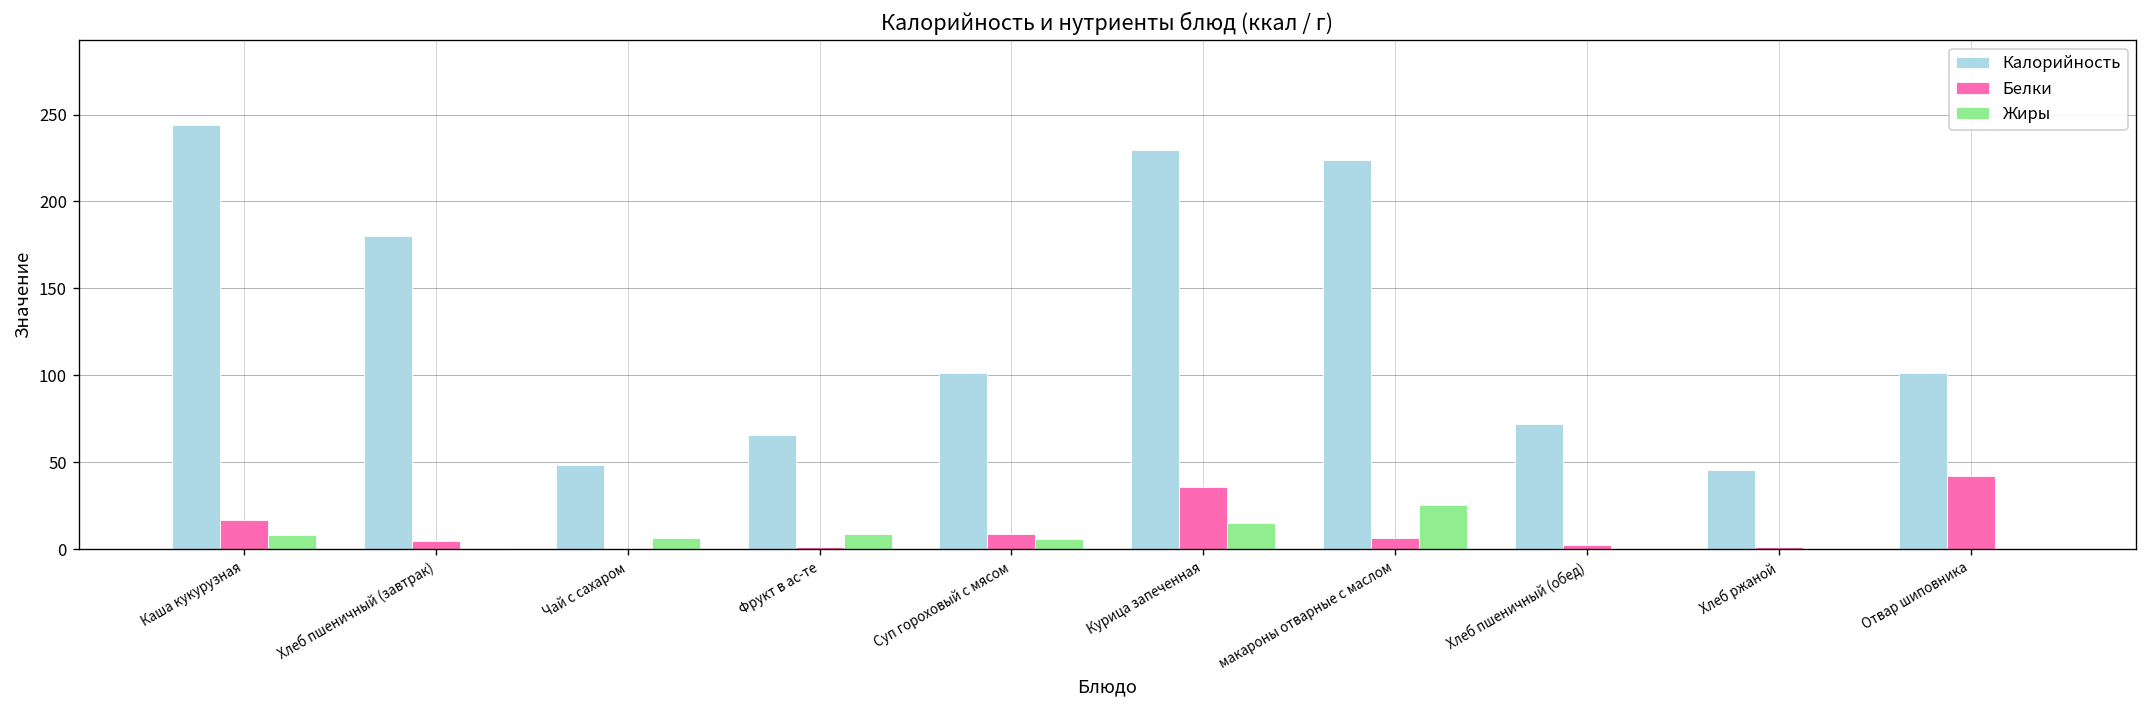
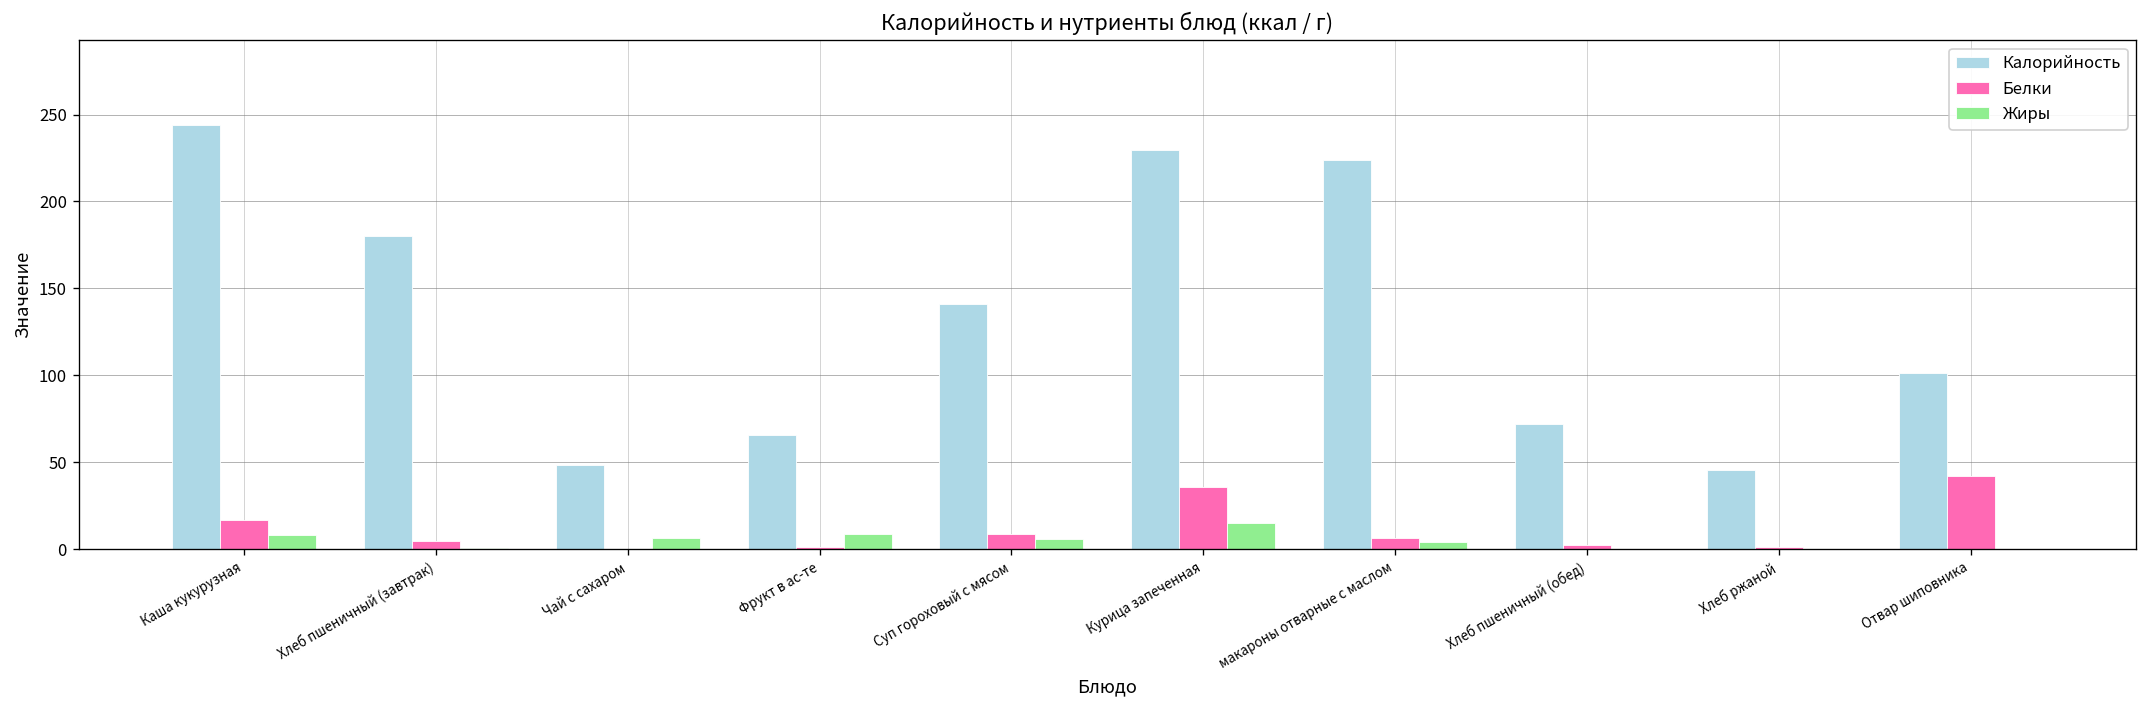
Калорийность, Суп гороховый с мясом: 101 -> 141
Жиры, макароны отварные с маслом: 25 -> 4
